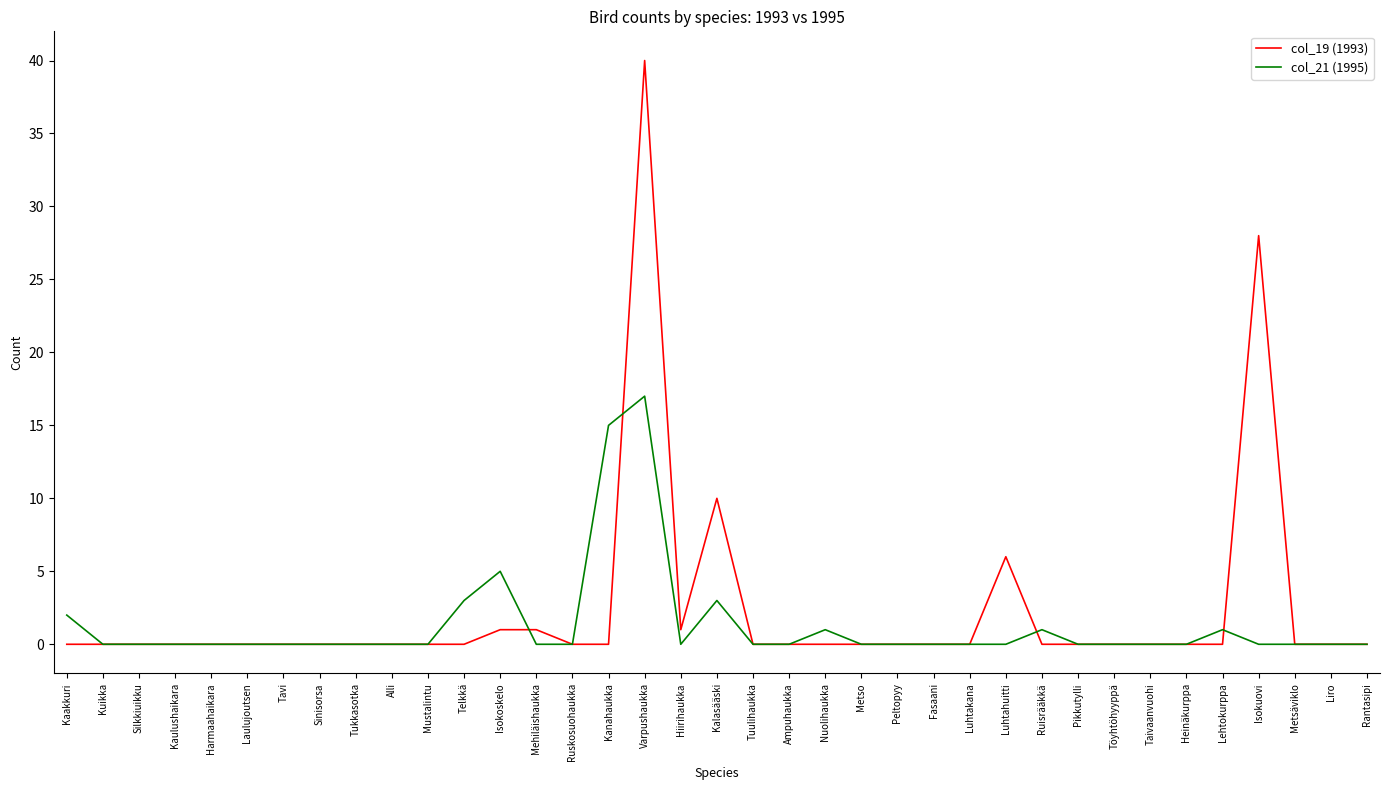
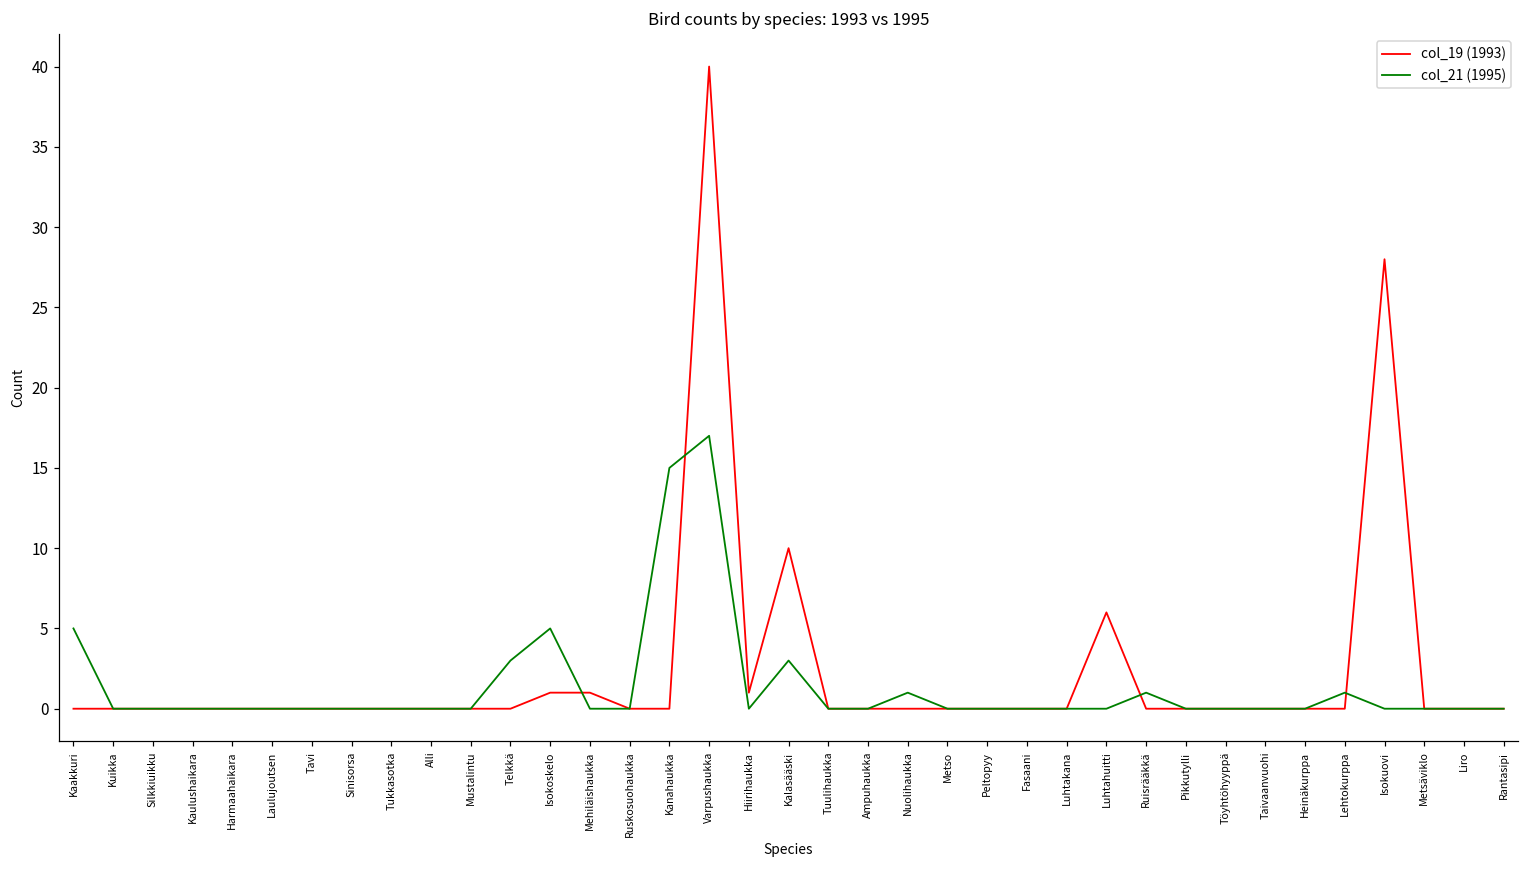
col_21 (1995), Kaakkuri: 2 -> 5
